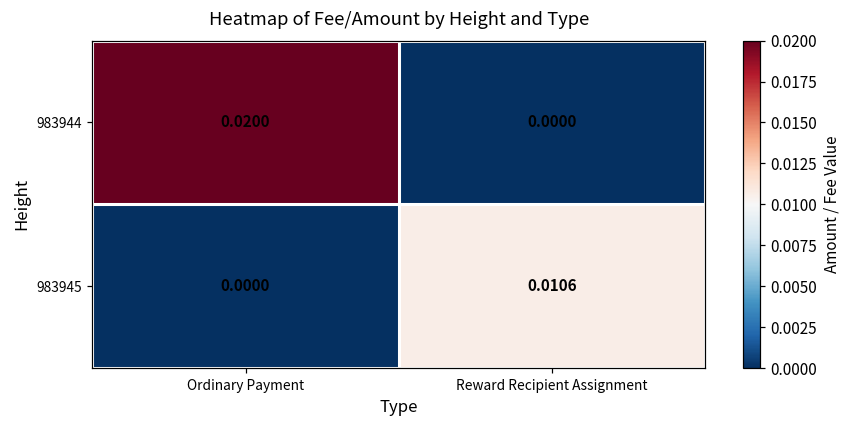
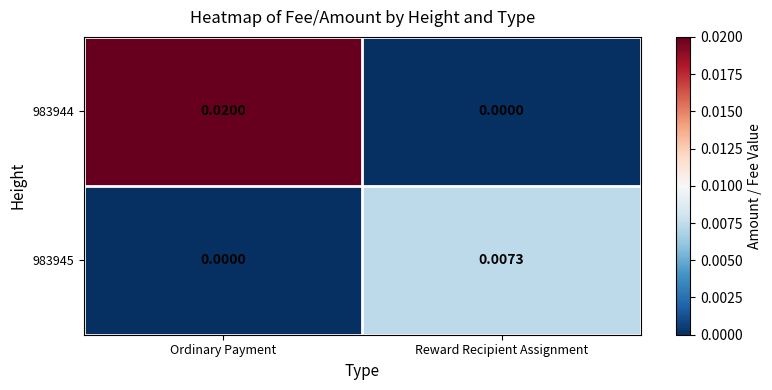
983945, Reward Recipient Assignment: 0.0106 -> 0.0073
